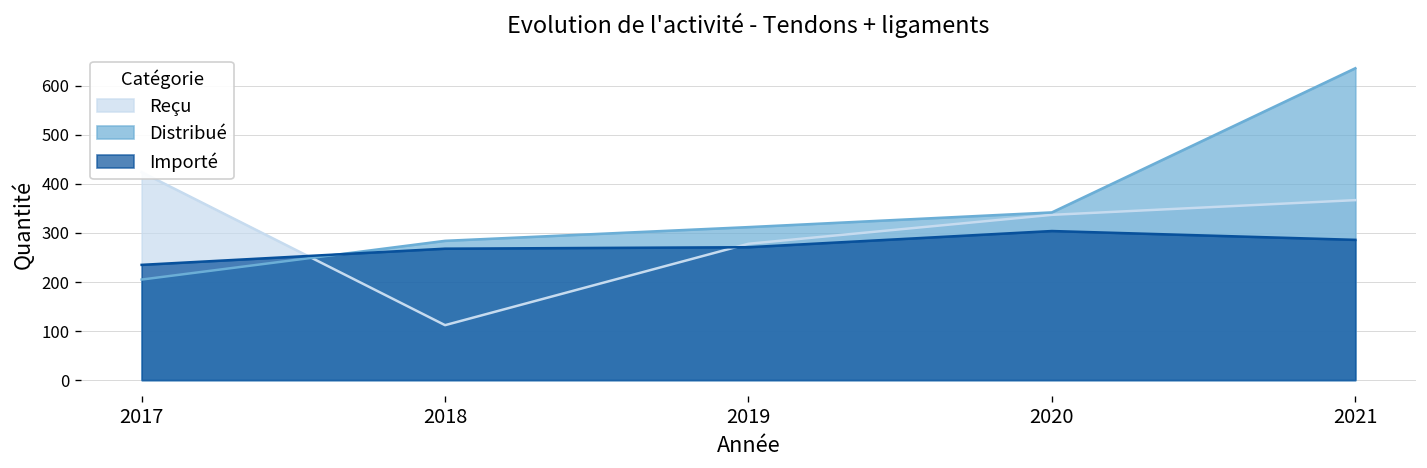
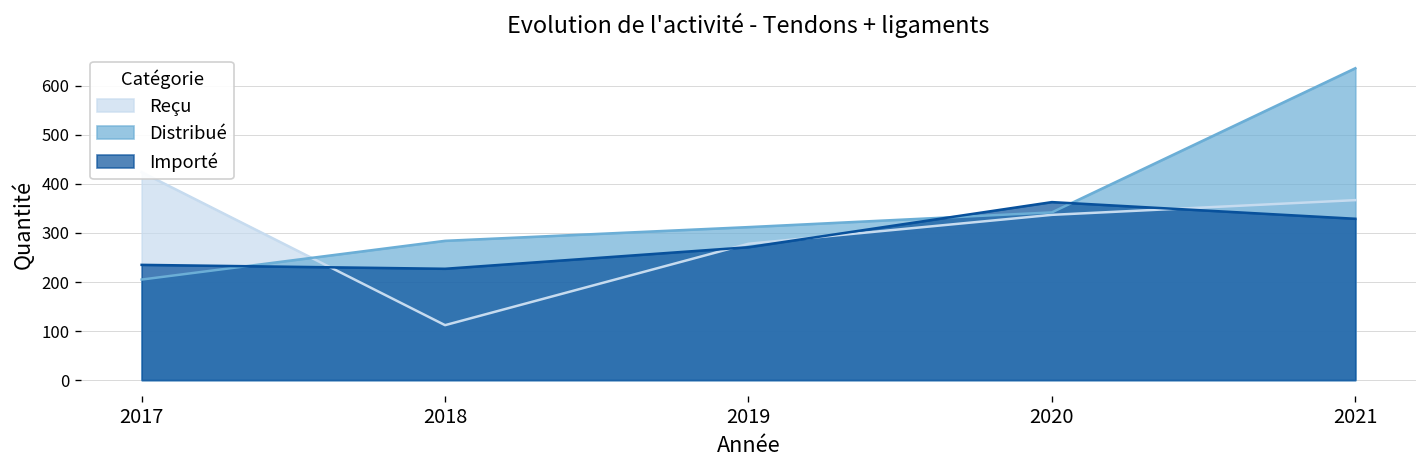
Importé, 2018: 270 -> 230
Importé, 2020: 300 -> 360
Importé, 2021: 290 -> 330
